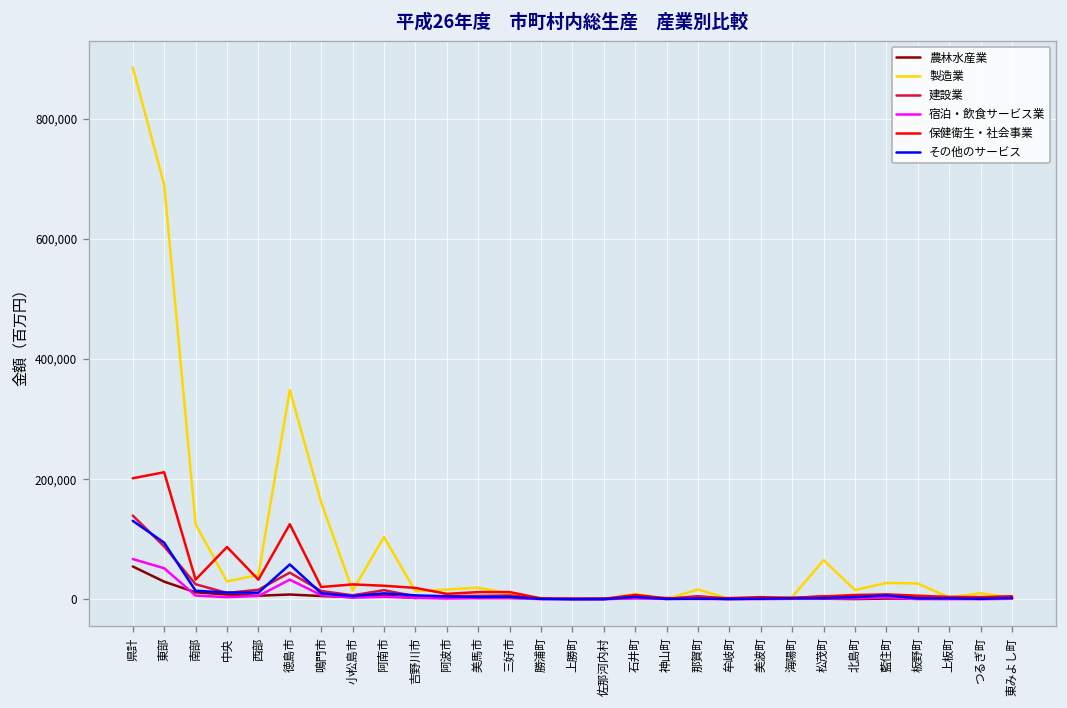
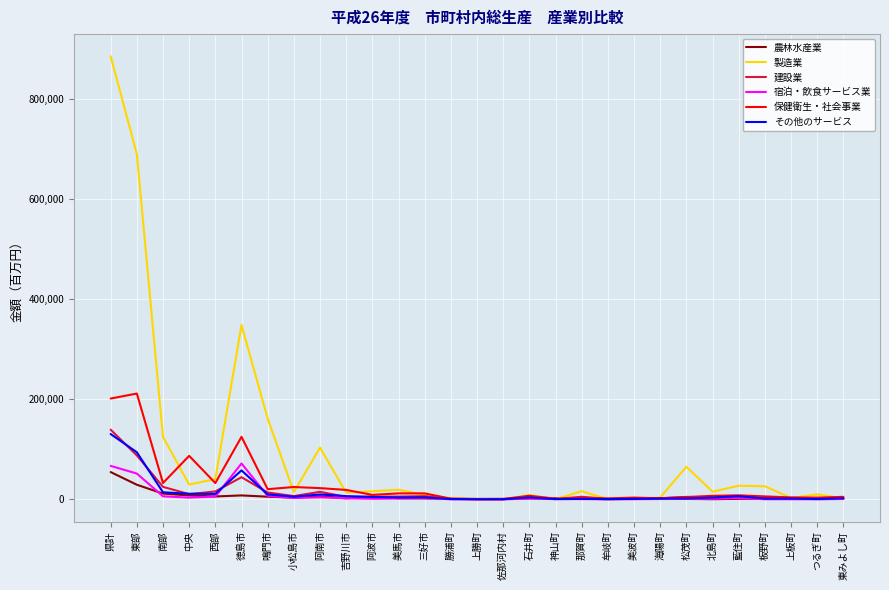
宿泊・飲食サービス業, 徳島市: 30,000 -> 70,000
